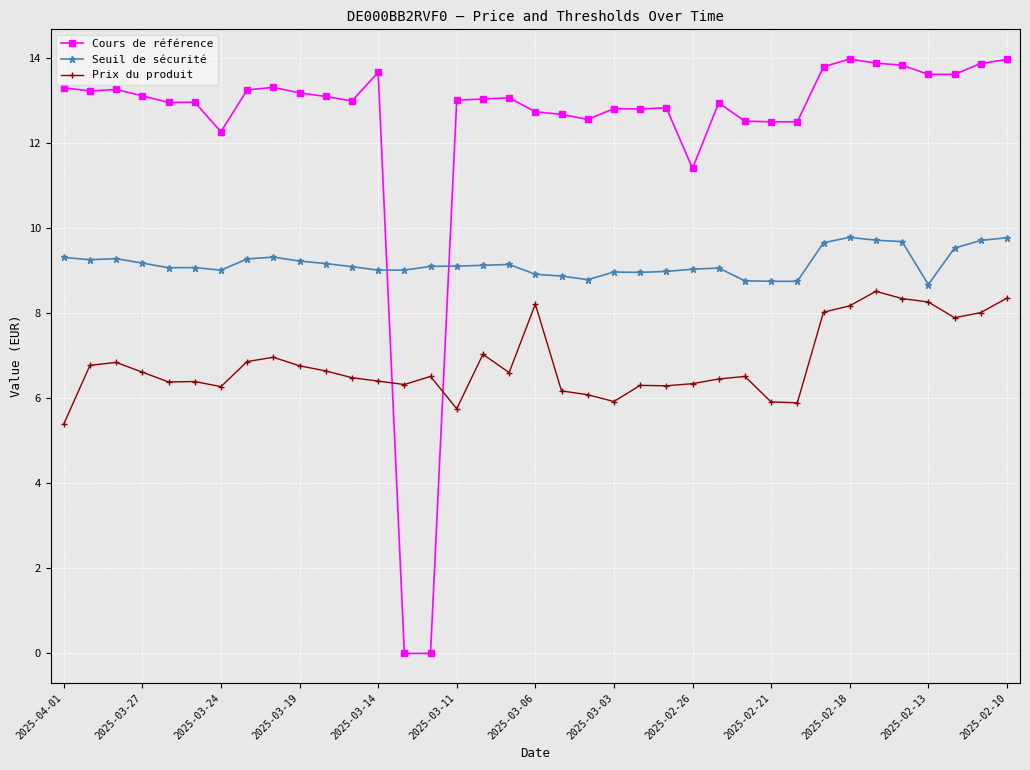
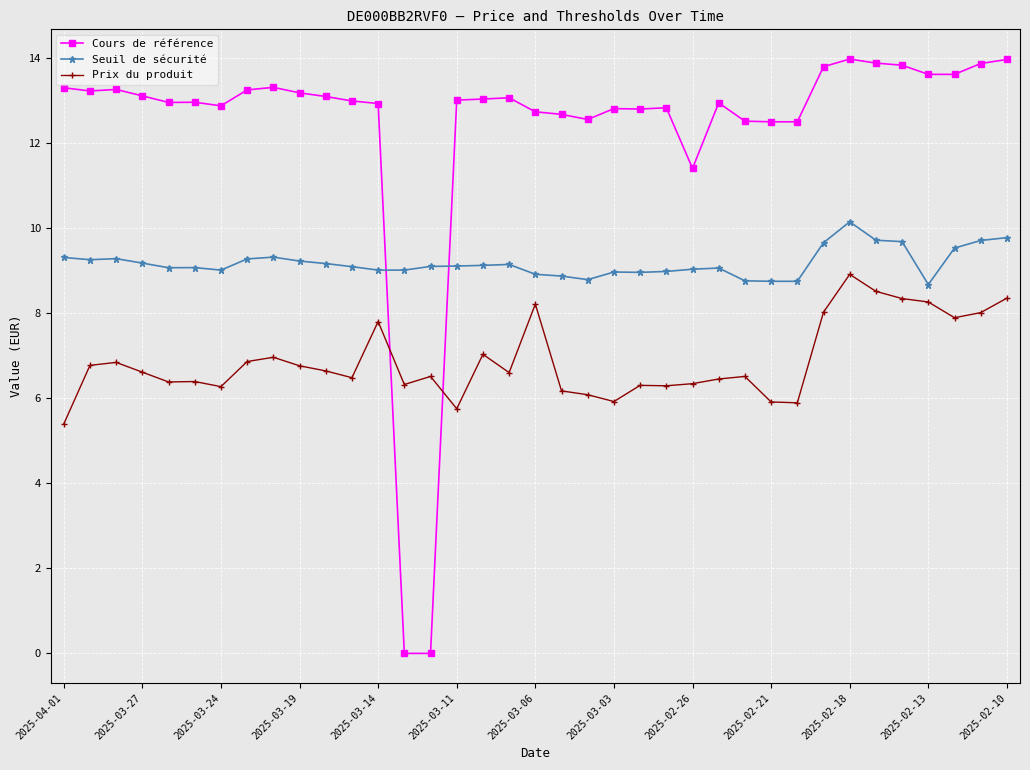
Cours de référence, 2025-03-24: 12.3 -> 12.9
Cours de référence, 2025-03-14: 13.7 -> 12.9
Prix du produit, 2025-03-14: 6.4 -> 7.8
Seuil de sécurité, 2025-02-18: 9.8 -> 10.1
Prix du produit, 2025-02-18: 8.2 -> 8.9
